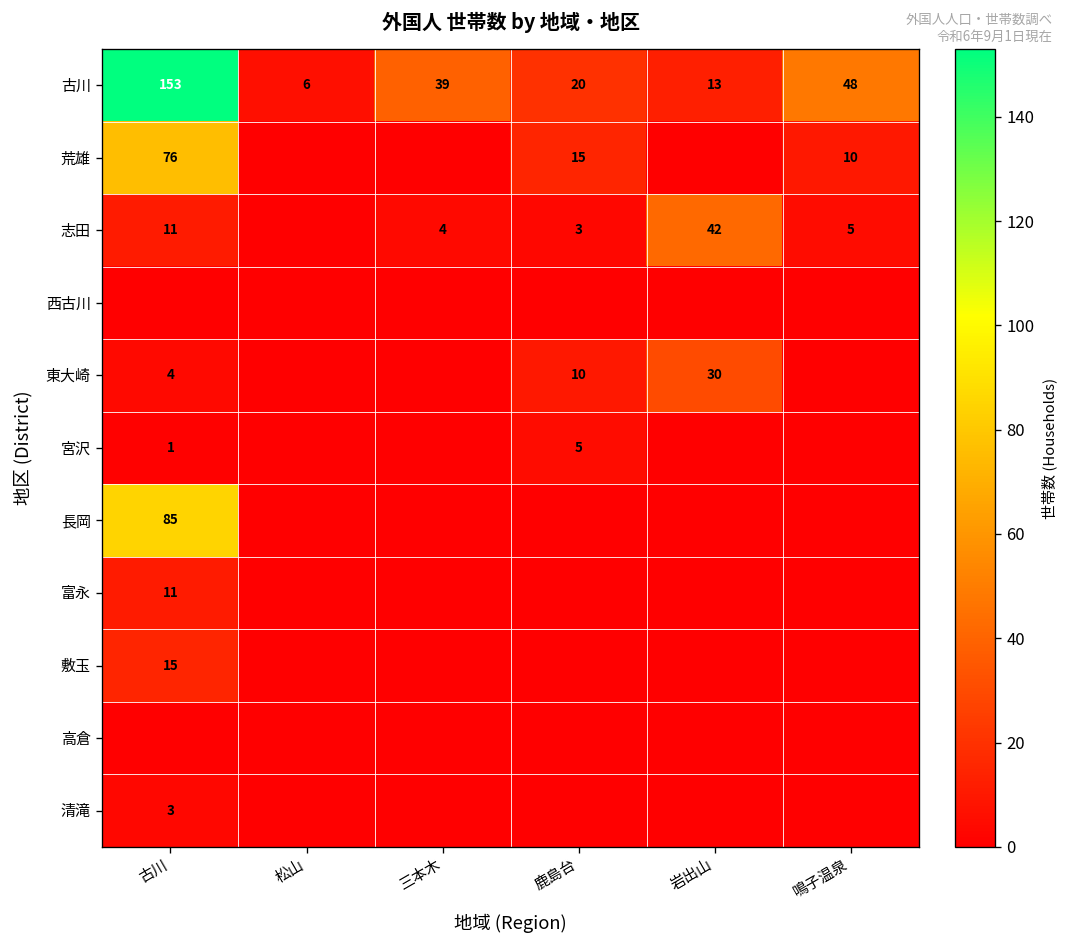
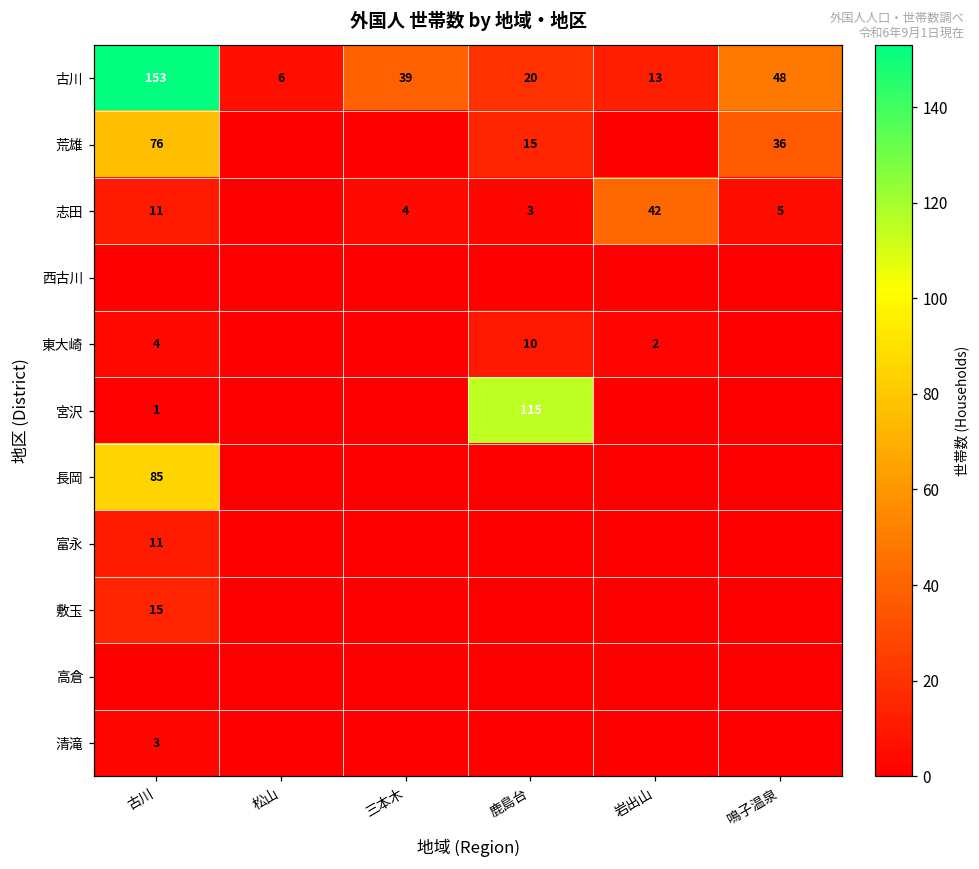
荒雄, 鳴子温泉: 10 -> 36
東大崎, 岩出山: 30 -> 2
宮沢, 鹿島台: 5 -> 115
